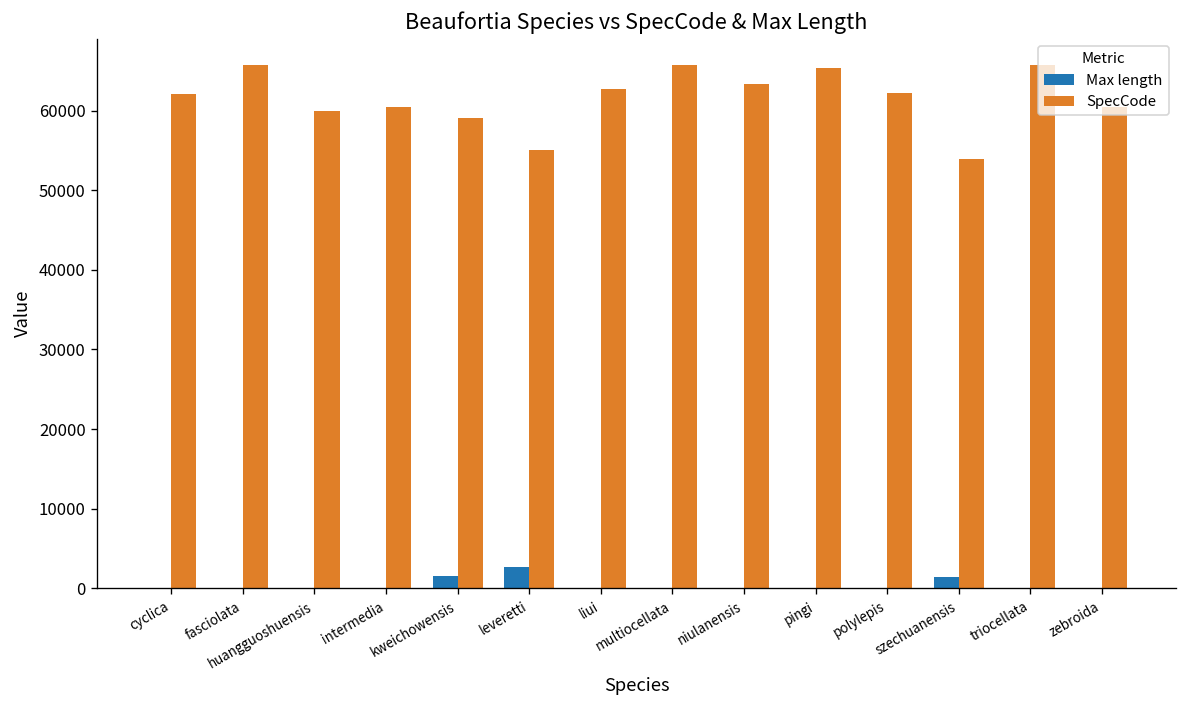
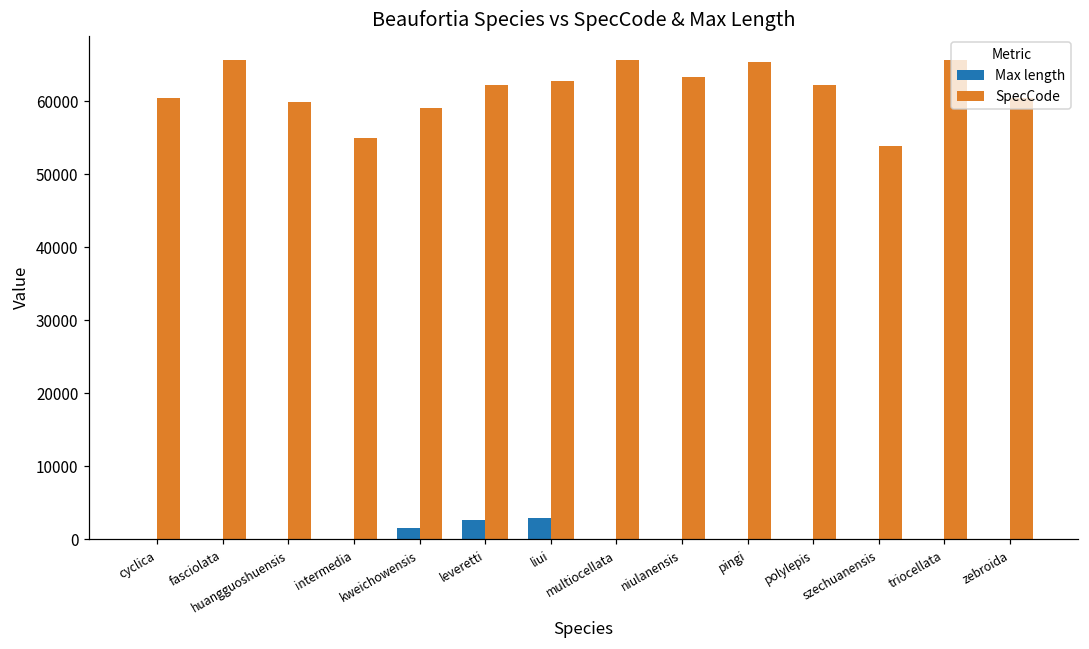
SpecCode, cyclica: 62000 -> 60000
SpecCode, intermedia: 60000 -> 55000
SpecCode, leveretti: 55000 -> 62000
Max length, liui: 0 -> 3000
Max length, szechuanensis: 1000 -> 0
